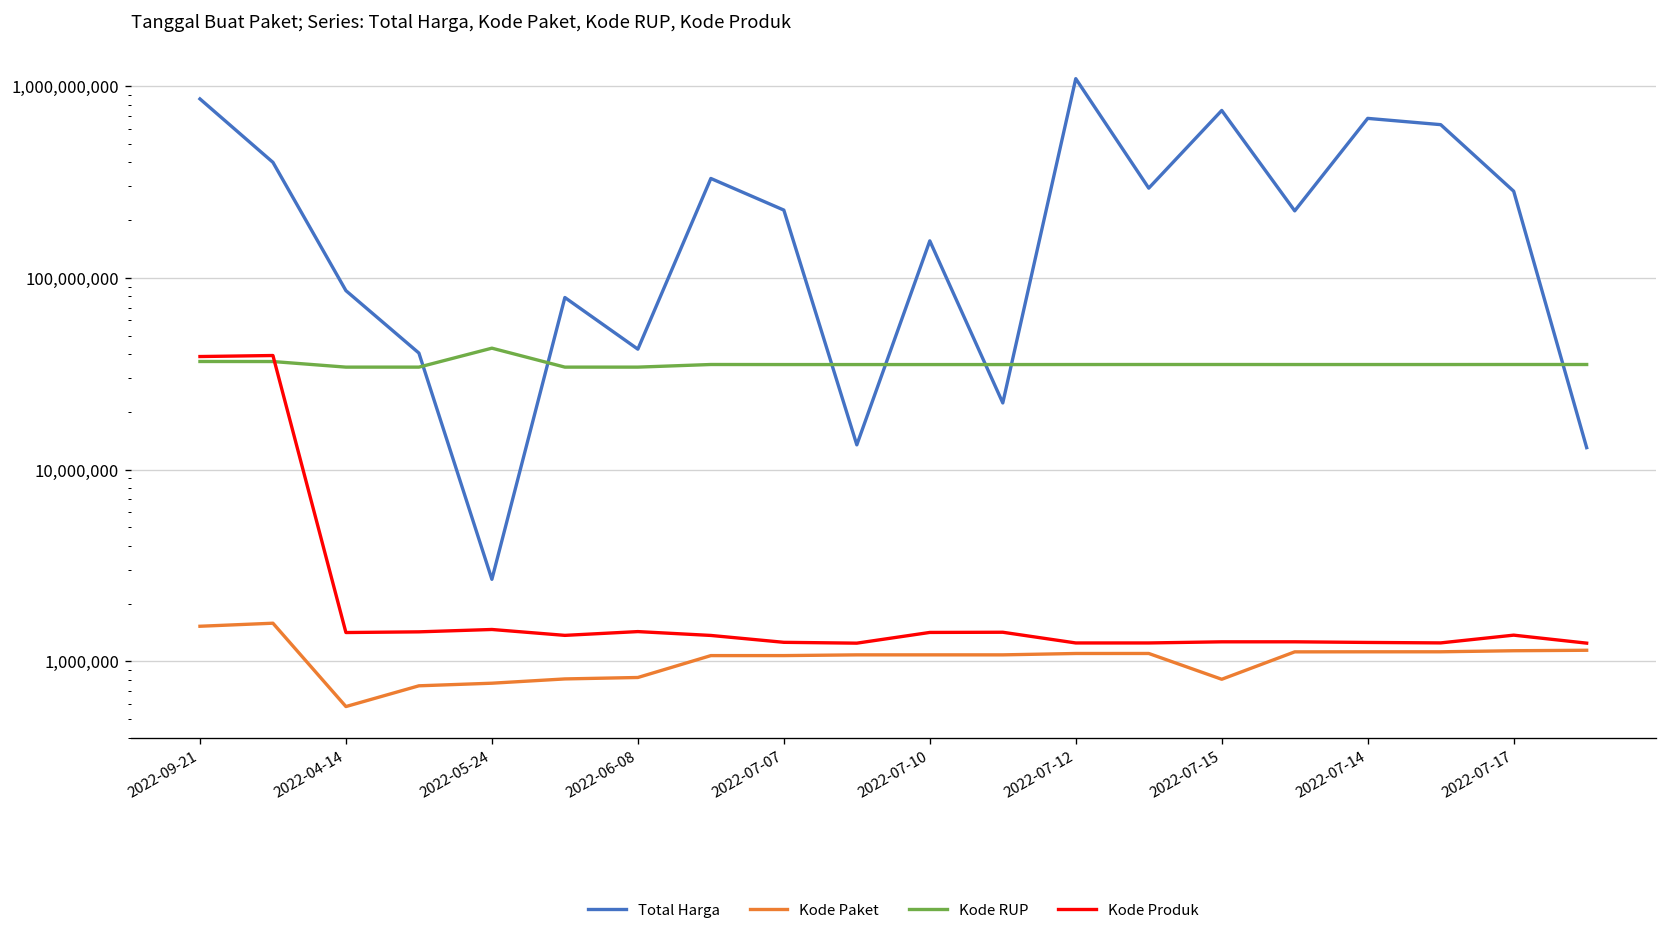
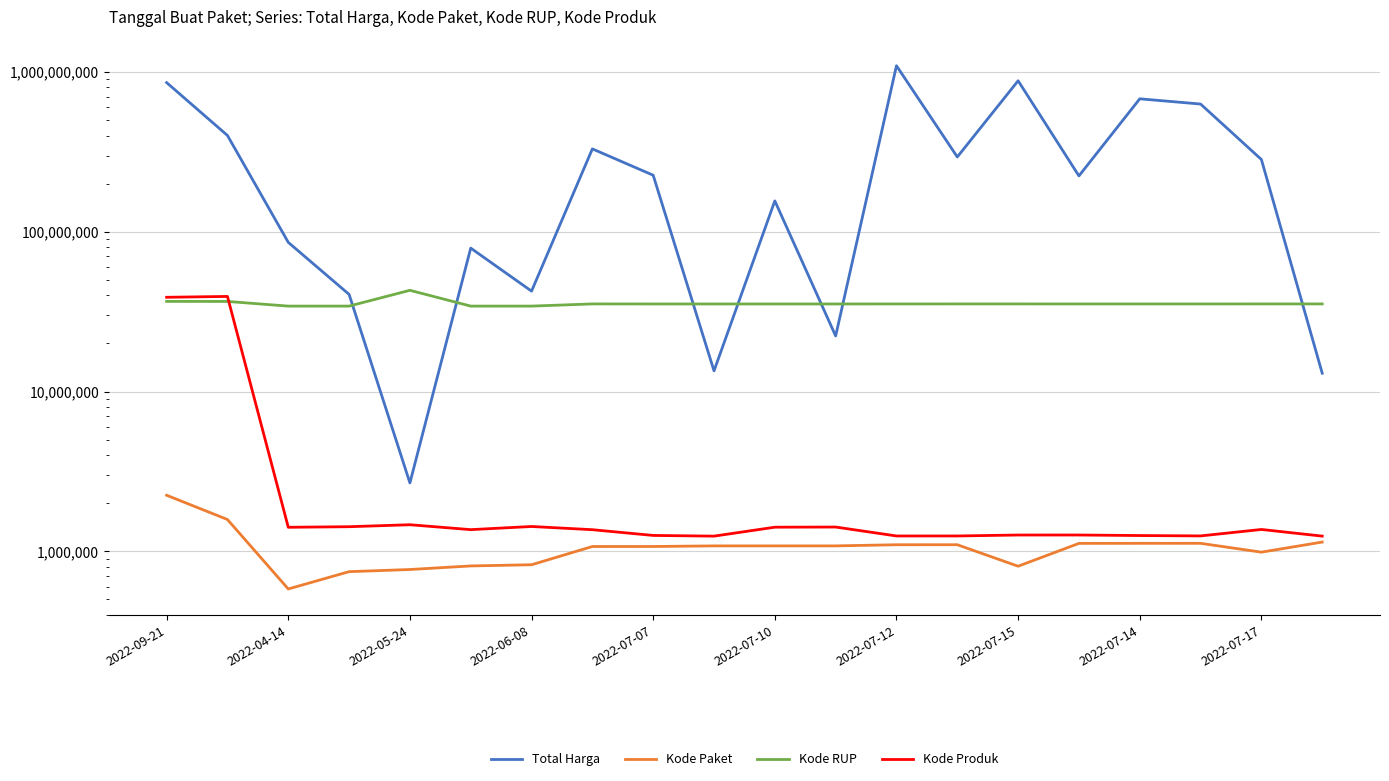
Kode Paket, 2022-09-21: 1,500,000 -> 2,200,000
Total Harga, 2022-07-15: 700,000,000 -> 900,000,000
Kode Paket, 2022-07-17: 1,100,000 -> 1,000,000
